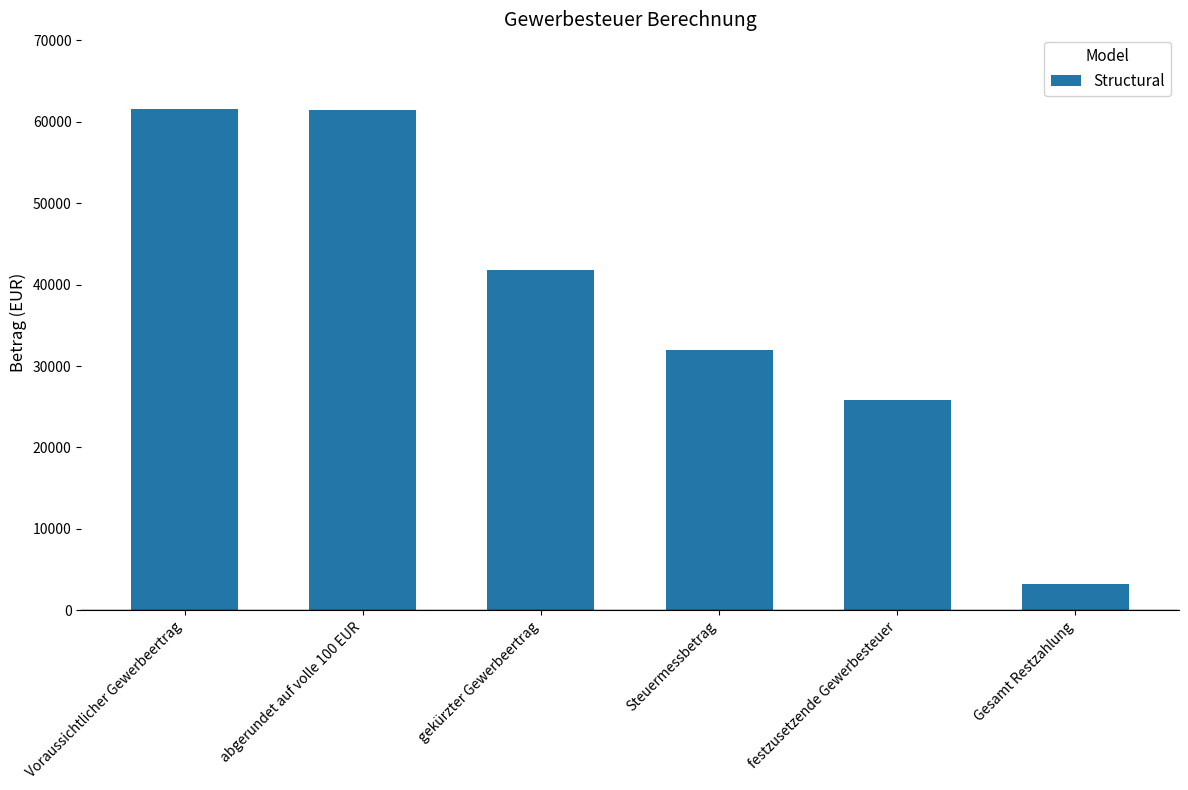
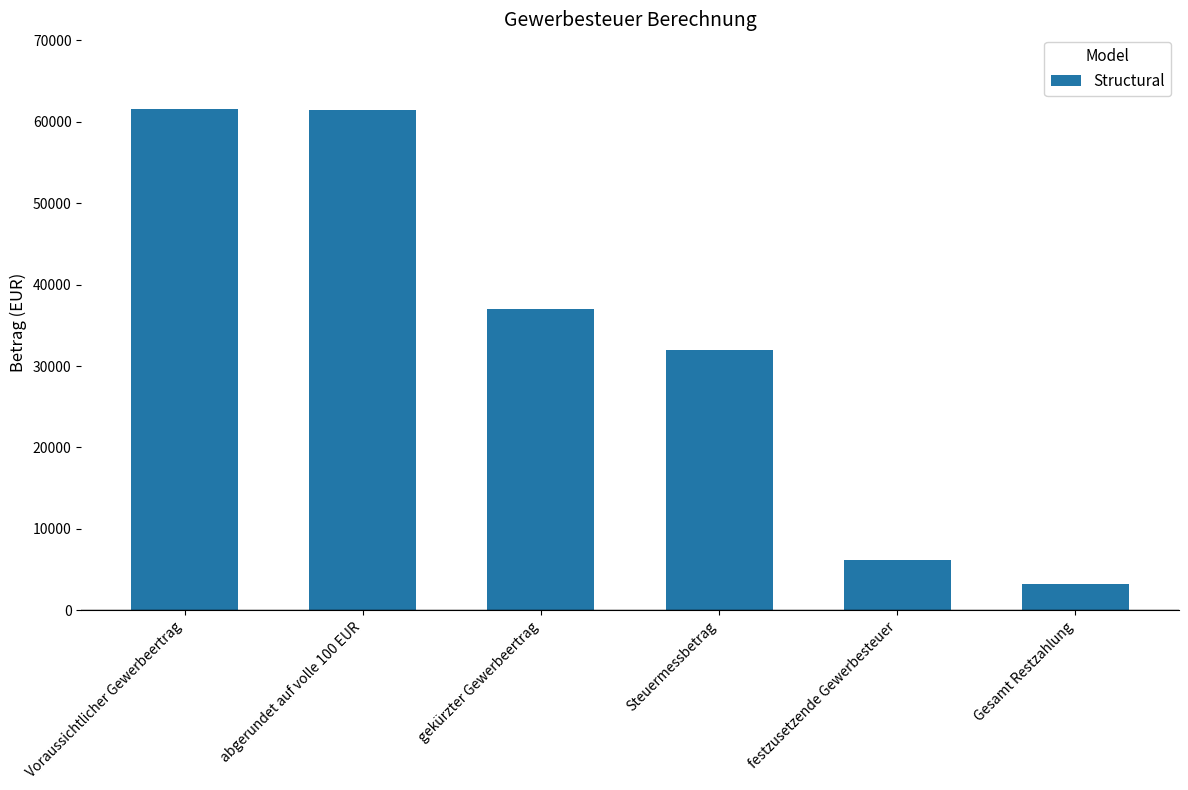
gekürzter Gewerbeertrag: 42000 -> 37000
festzusetzende Gewerbesteuer: 26000 -> 6000
